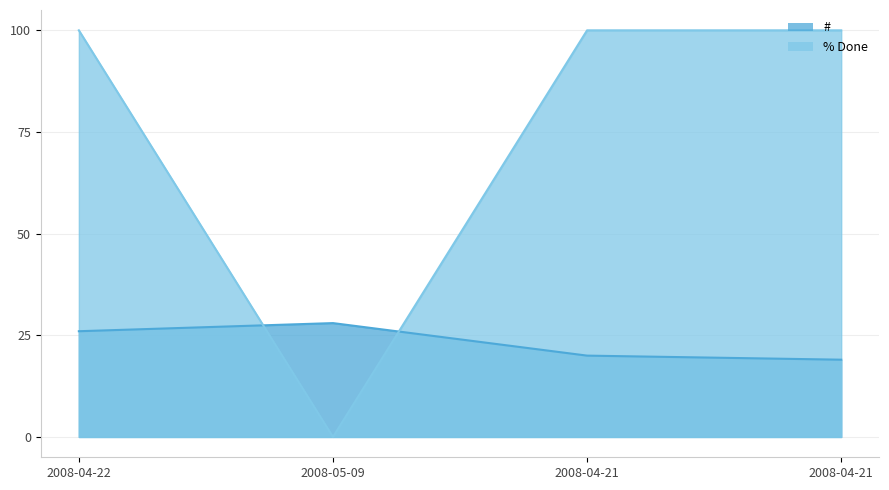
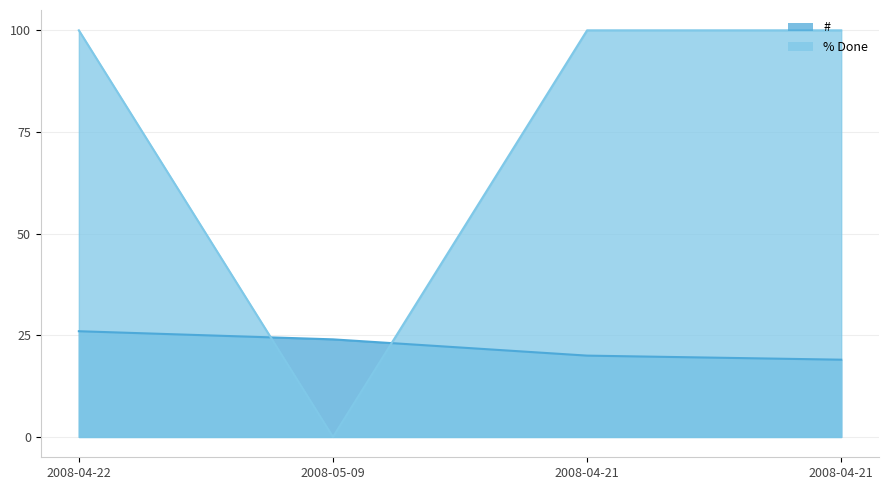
#, 2008-05-09: 28 -> 24
